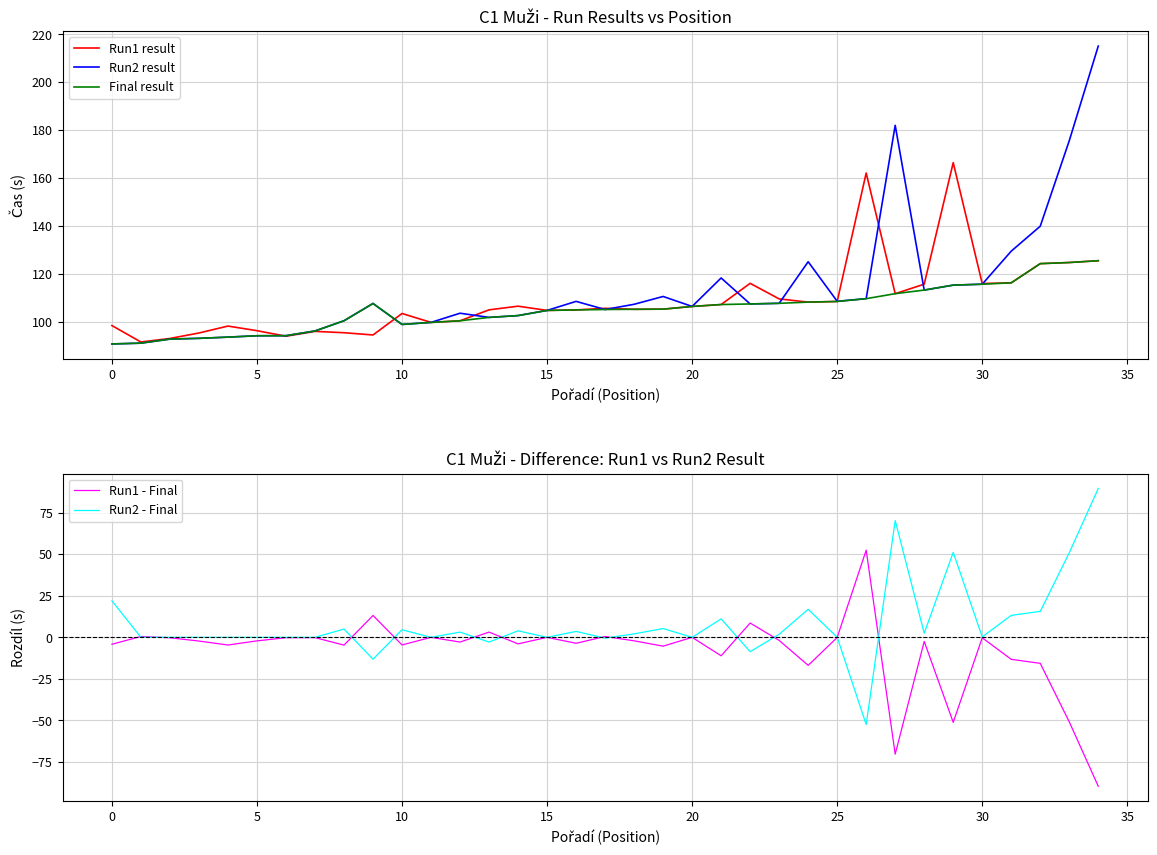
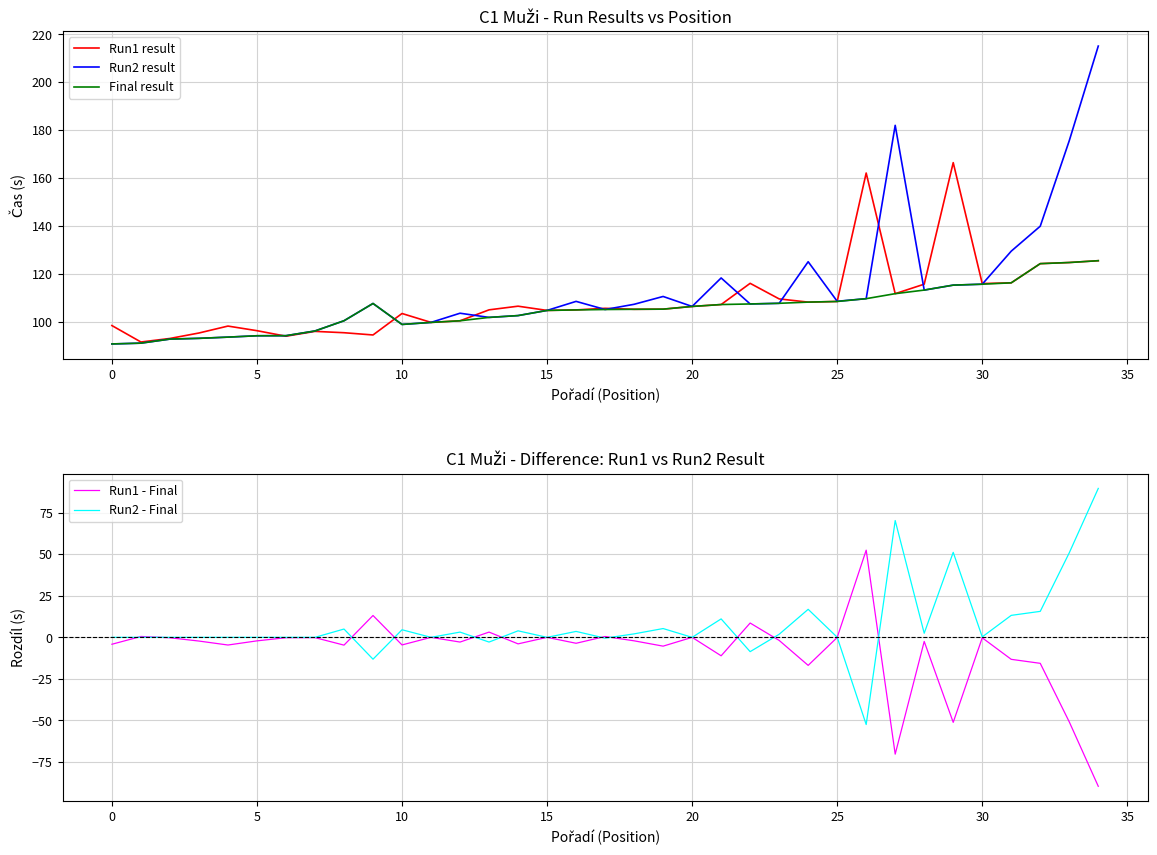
C1 Muži - Difference: Run1 vs Run2 Result, Run2 - Final, 0: 22 -> 0
